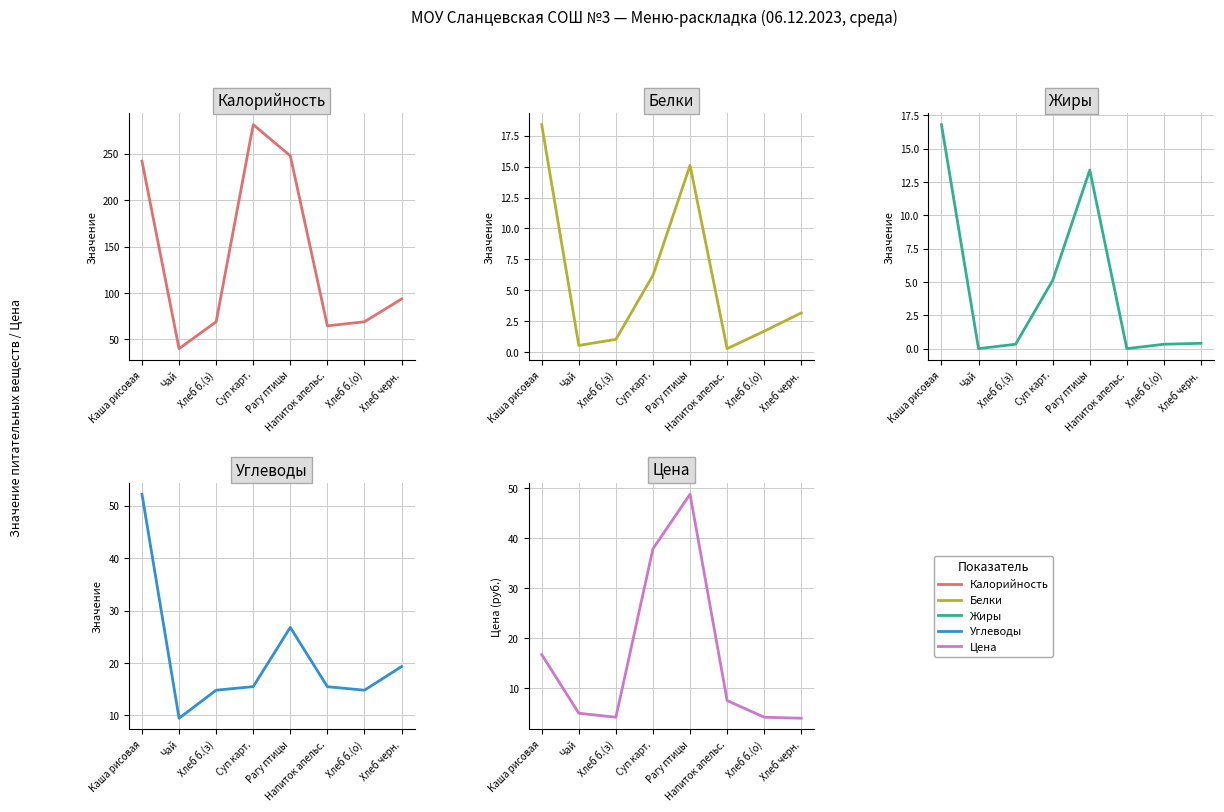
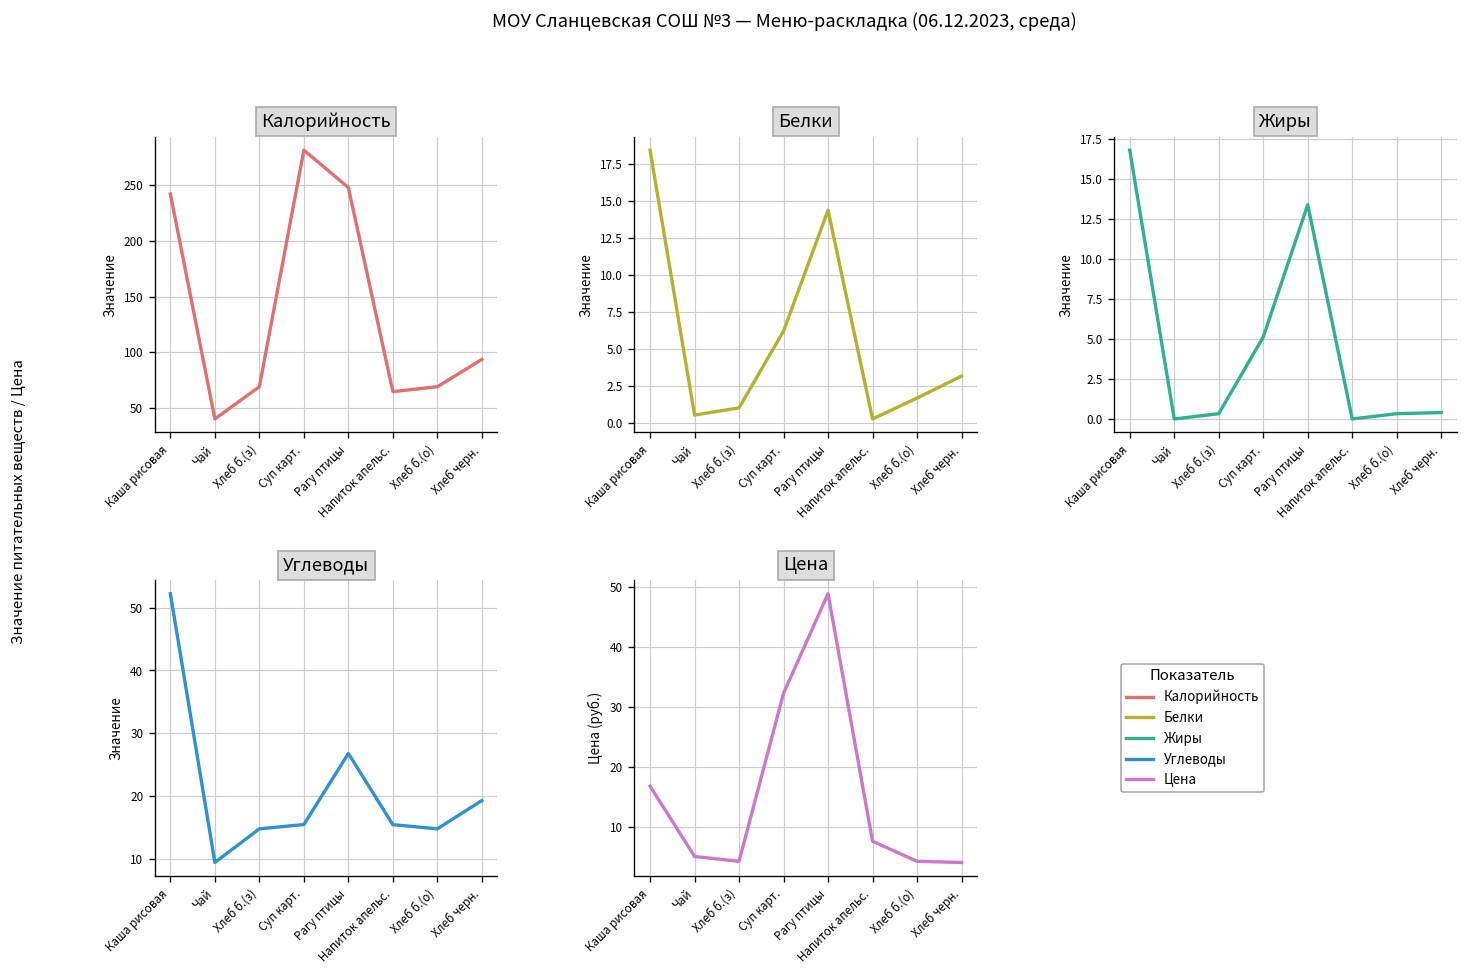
Белки, Рагу птицы: 15.1 -> 14.4
Цена, Суп карт.: 38 -> 32
